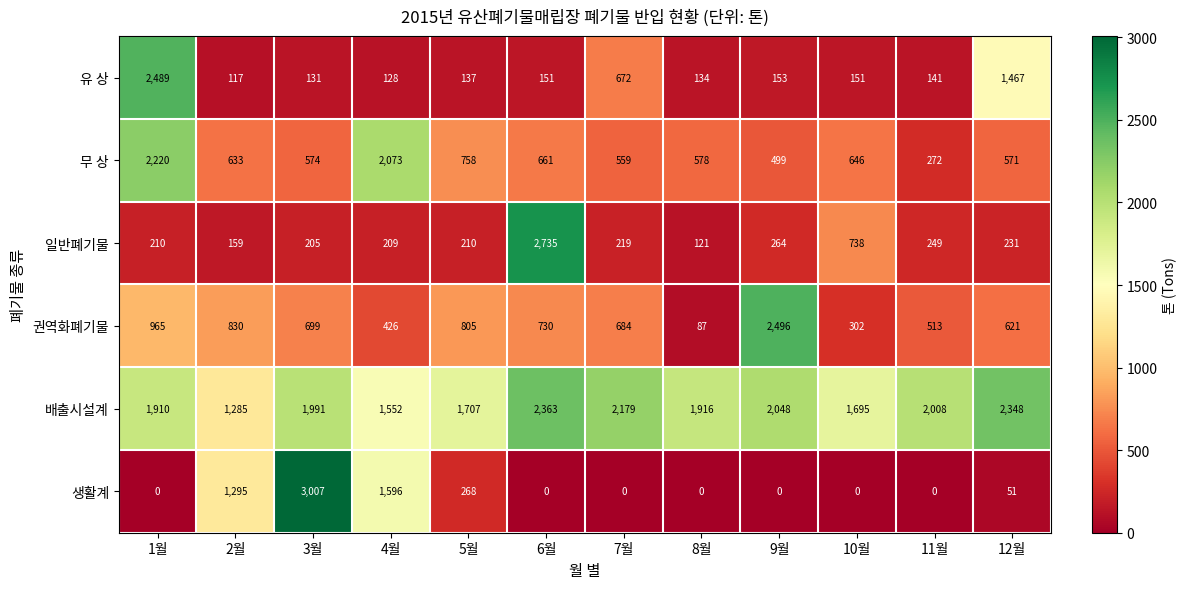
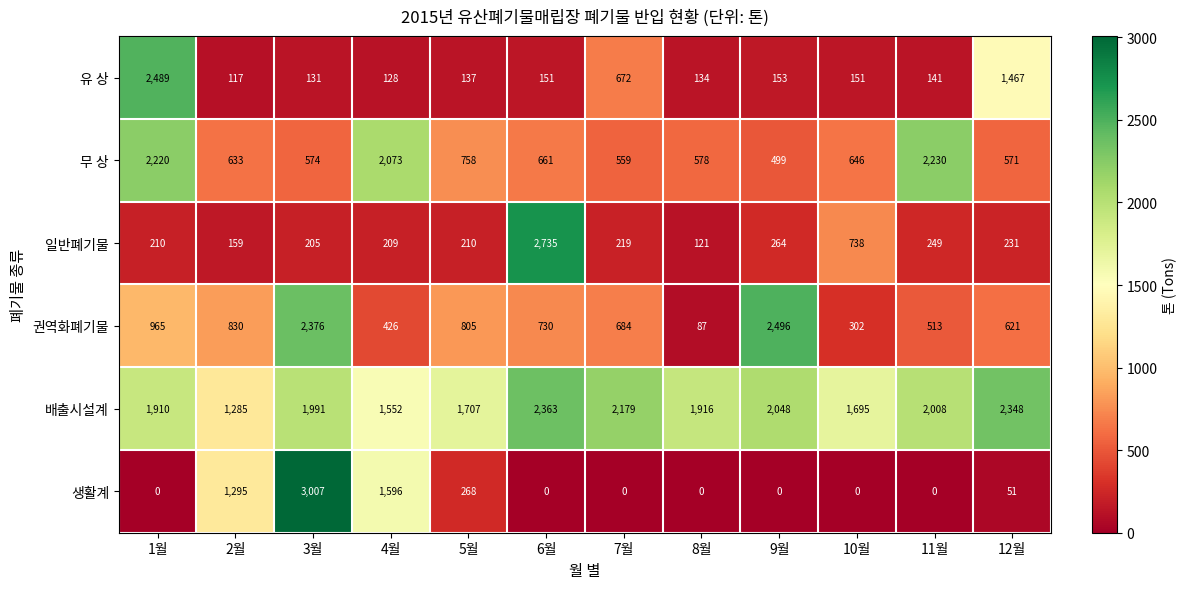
무 상, 11월: 272 -> 2,230
권역화폐기물, 3월: 699 -> 2,376
